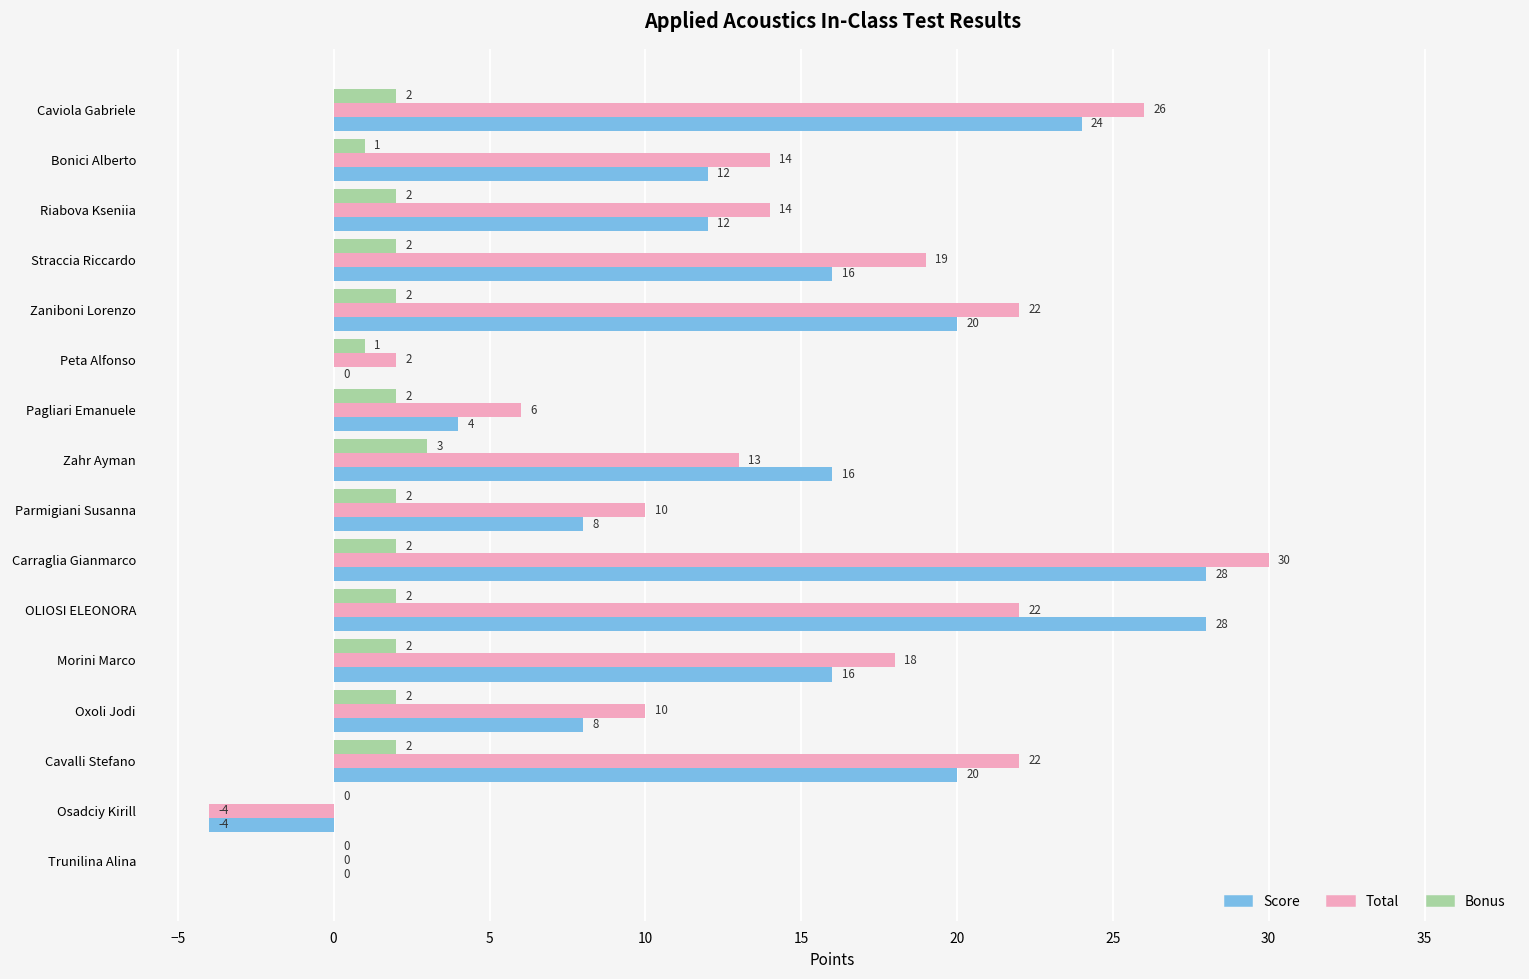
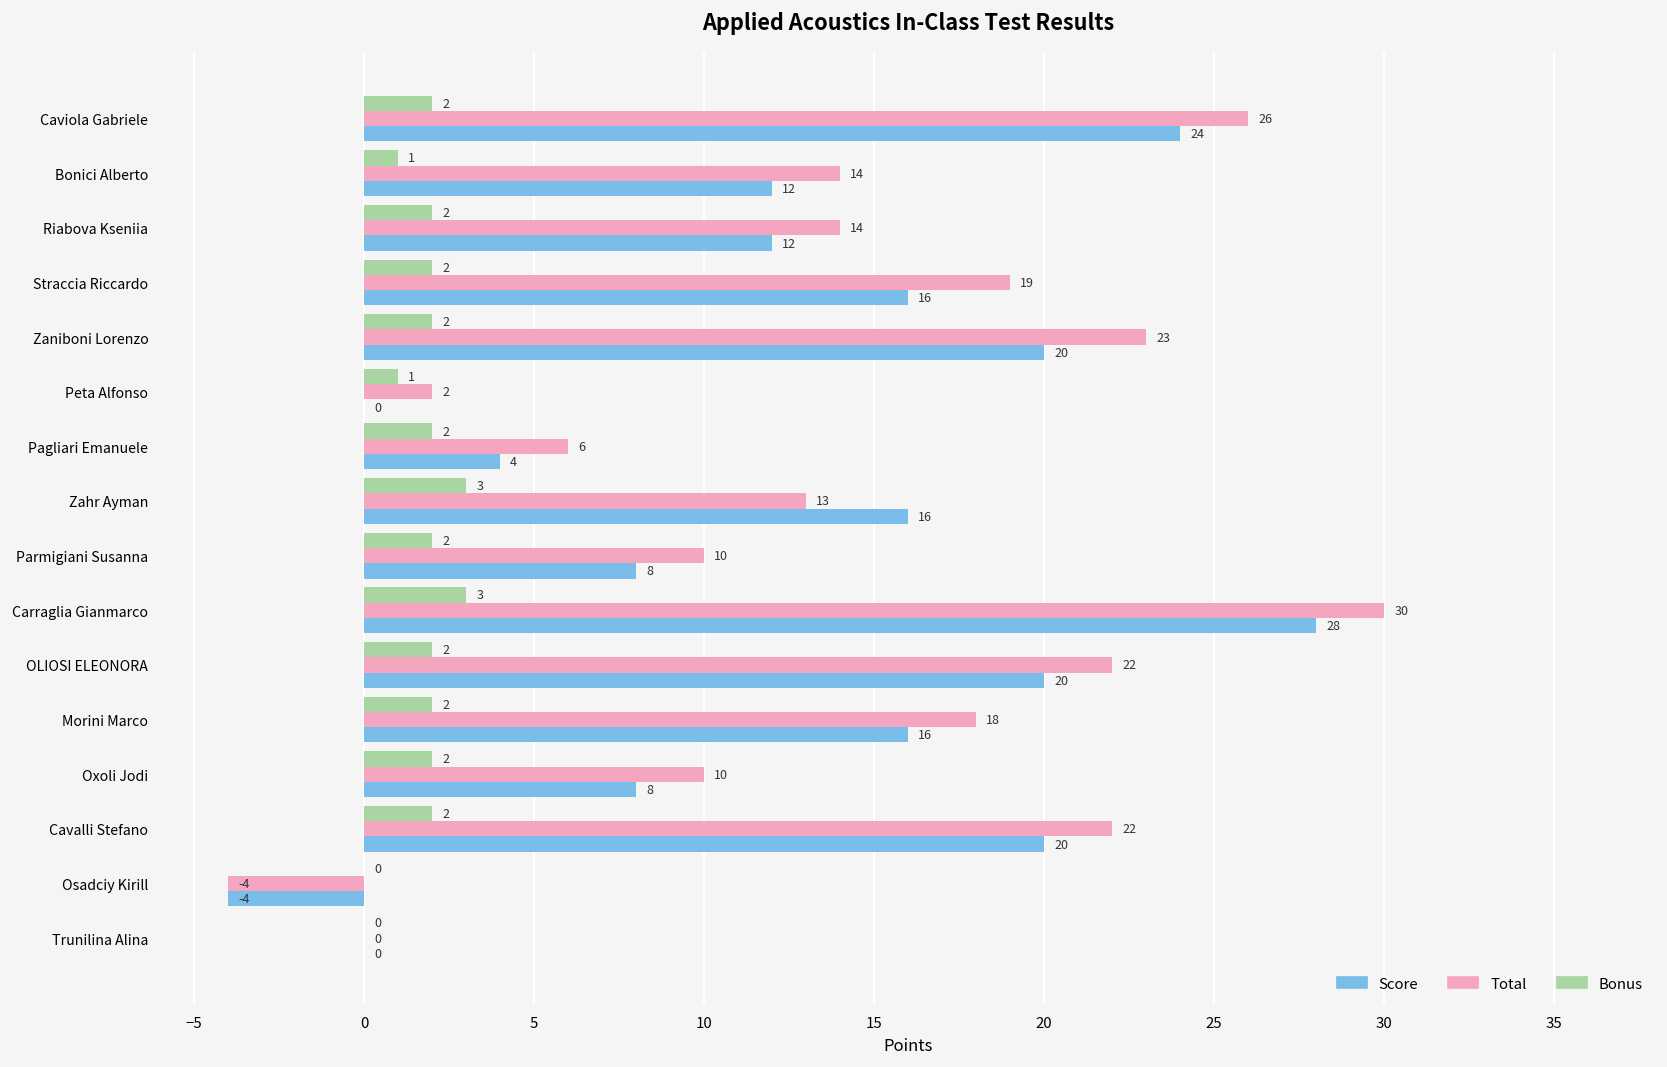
Total, Zaniboni Lorenzo: 22 -> 23
Bonus, Carraglia Gianmarco: 2 -> 3
Score, OLIOSI ELEONORA: 28 -> 20
